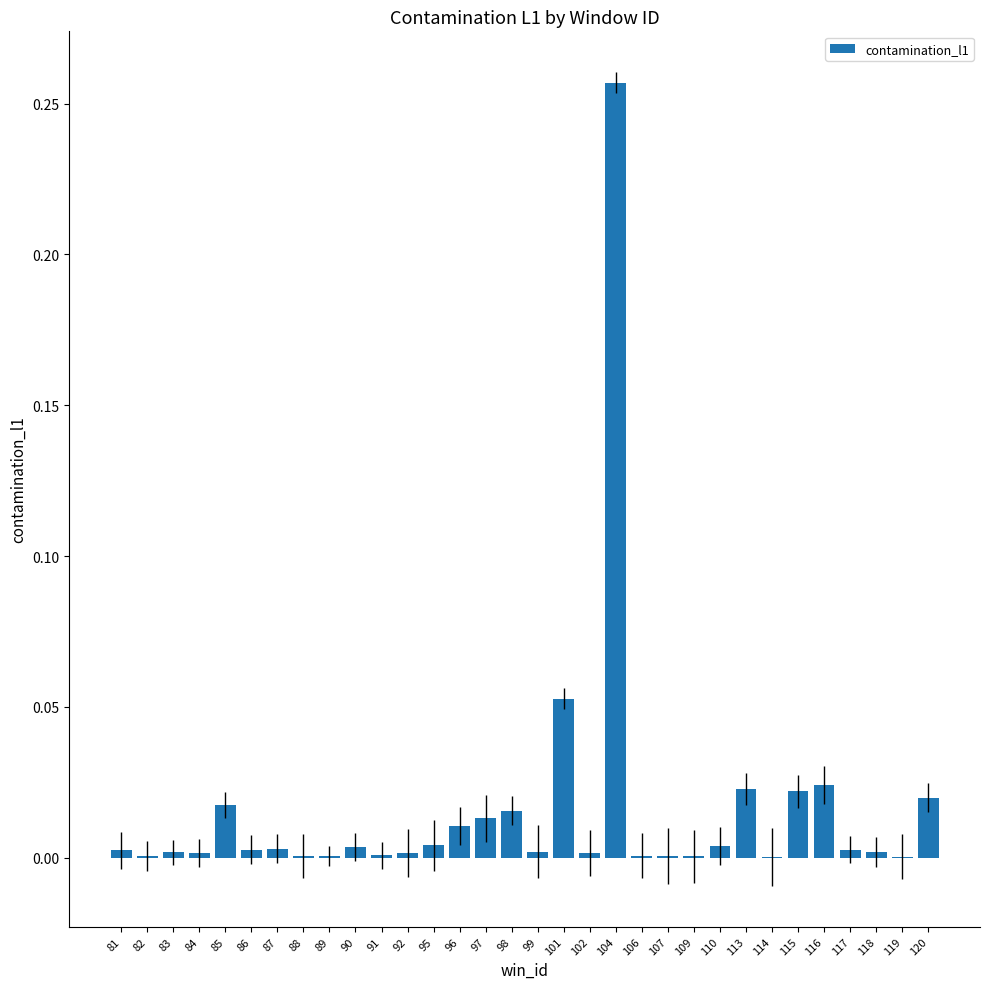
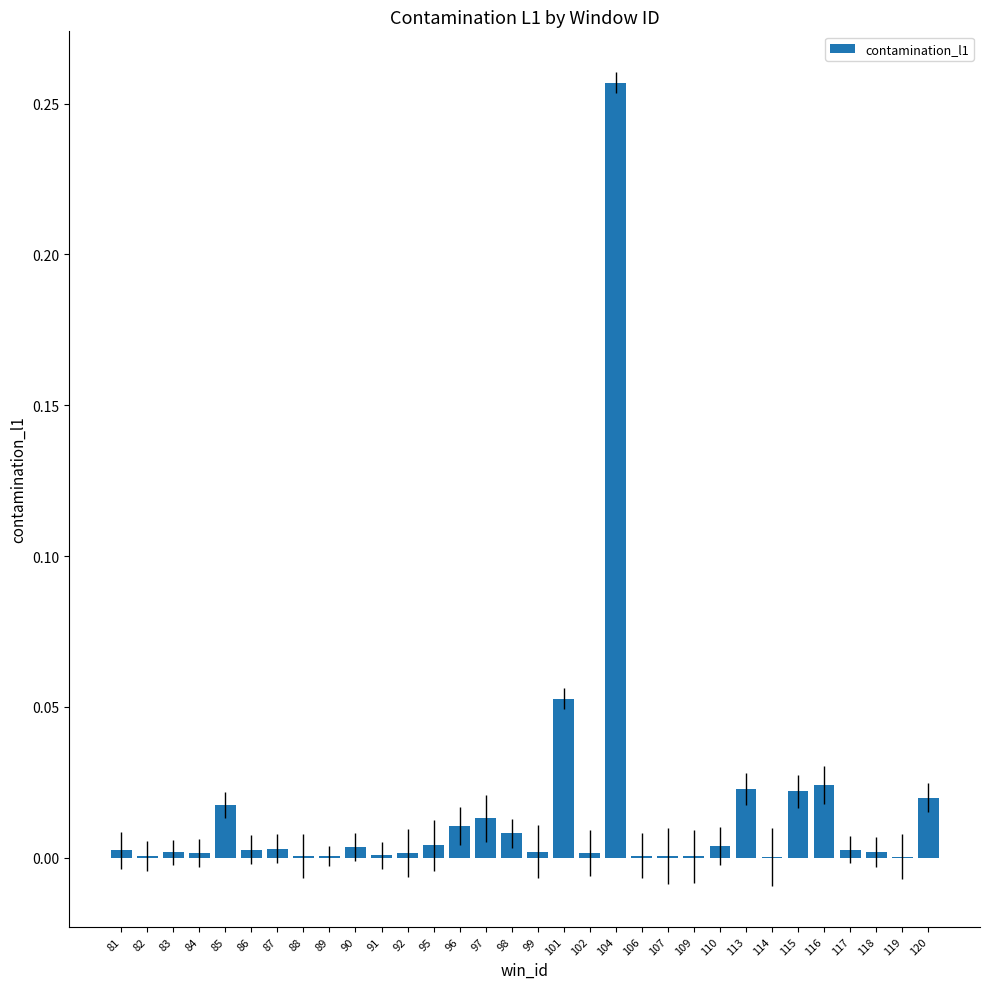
98: 0.016 -> 0.008
